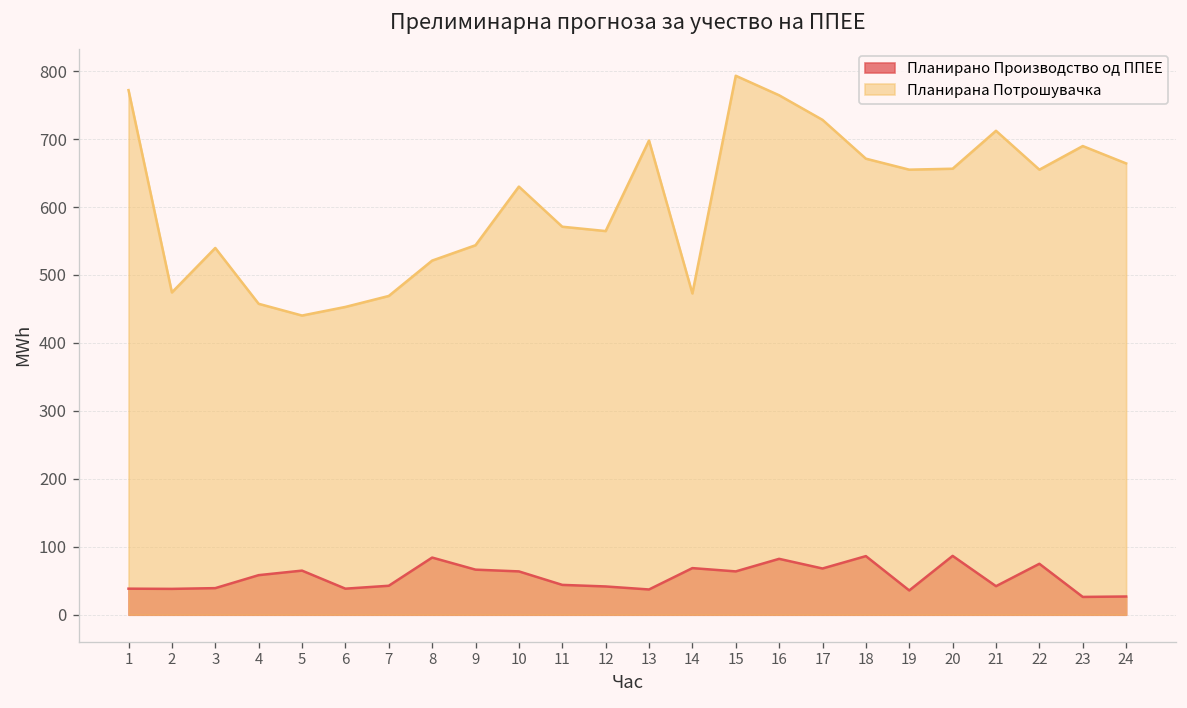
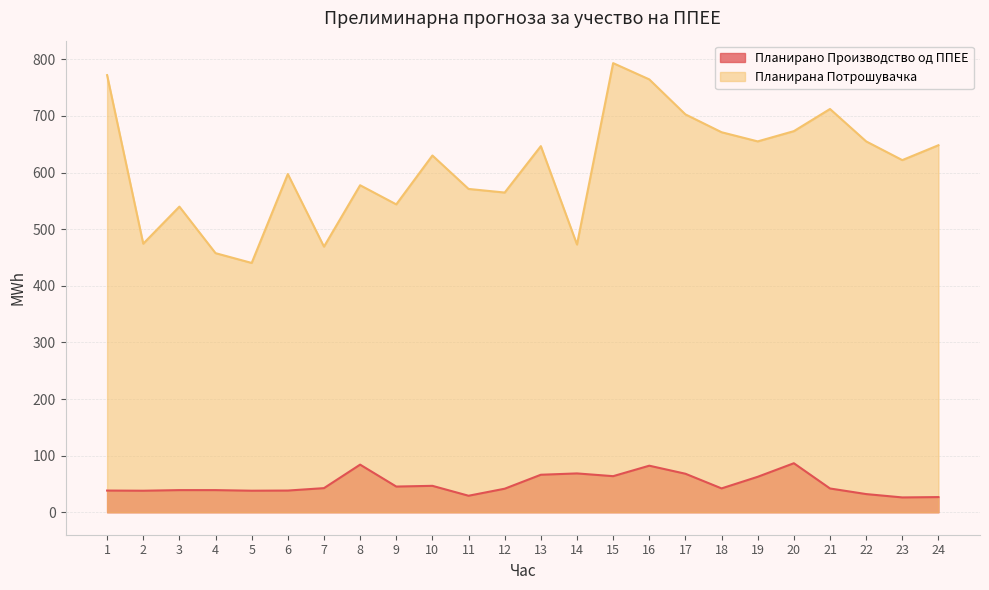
Планирано Производство од ППЕЕ, 4: 60 -> 40
Планирано Производство од ППЕЕ, 5: 60 -> 40
Планирана Потрошувачка, 6: 450 -> 600
Планирана Потрошувачка, 8: 520 -> 580
Планирано Производство од ППЕЕ, 9: 70 -> 50
Планирано Производство од ППЕЕ, 10: 60 -> 50
Планирано Производство од ППЕЕ, 11: 40 -> 30
Планирано Производство од ППЕЕ, 13: 40 -> 70
Планирана Потрошувачка, 13: 700 -> 650
Планирана Потрошувачка, 17: 730 -> 700
Планирано Производство од ППЕЕ, 18: 90 -> 40
Планирано Производство од ППЕЕ, 19: 40 -> 60
Планирана Потрошувачка, 20: 660 -> 670
Планирано Производство од ППЕЕ, 22: 70 -> 30
Планирана Потрошувачка, 23: 690 -> 620
Планирана Потрошувачка, 24: 660 -> 650
